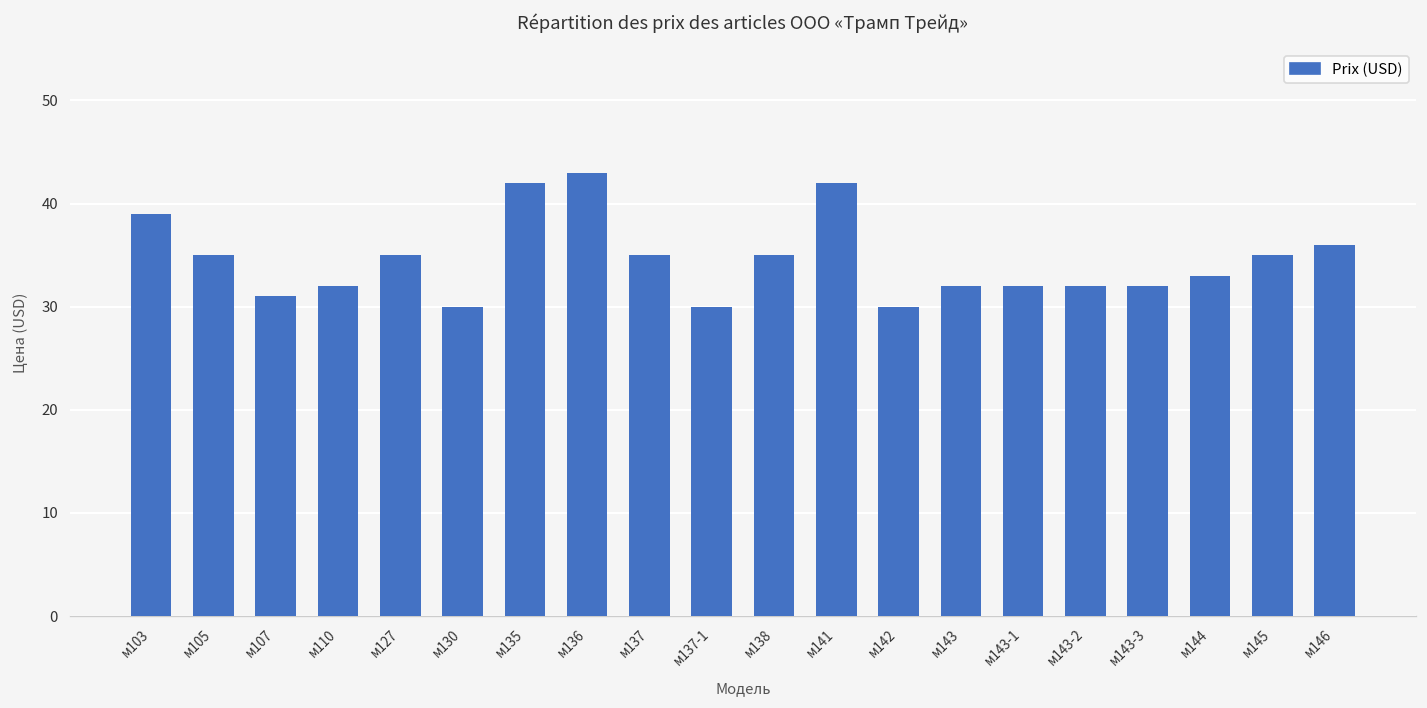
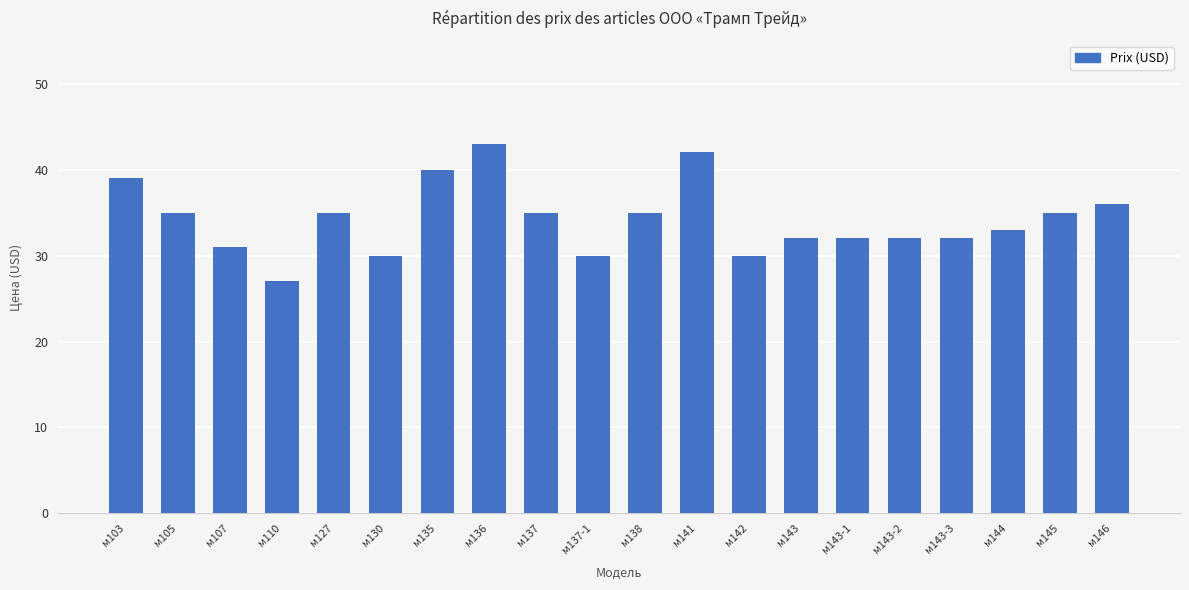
м110: 32 -> 27
м135: 42 -> 40
